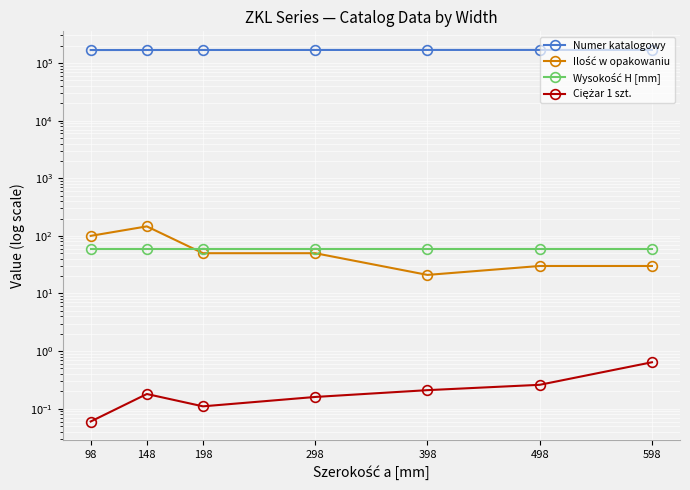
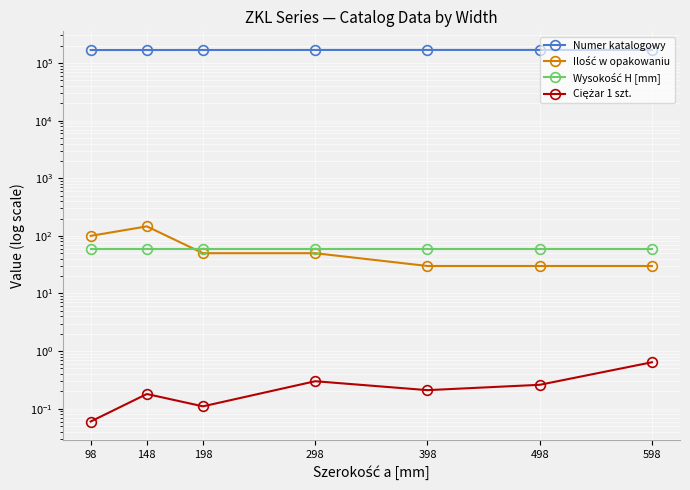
Ciężar 1 szt., 298: 0.16 -> 0.3
Ilość w opakowaniu, 398: 21 -> 30
